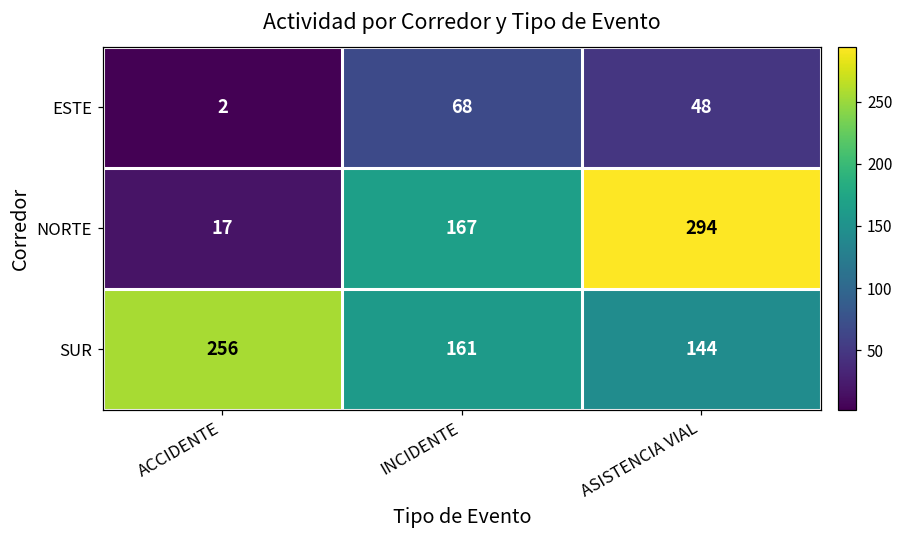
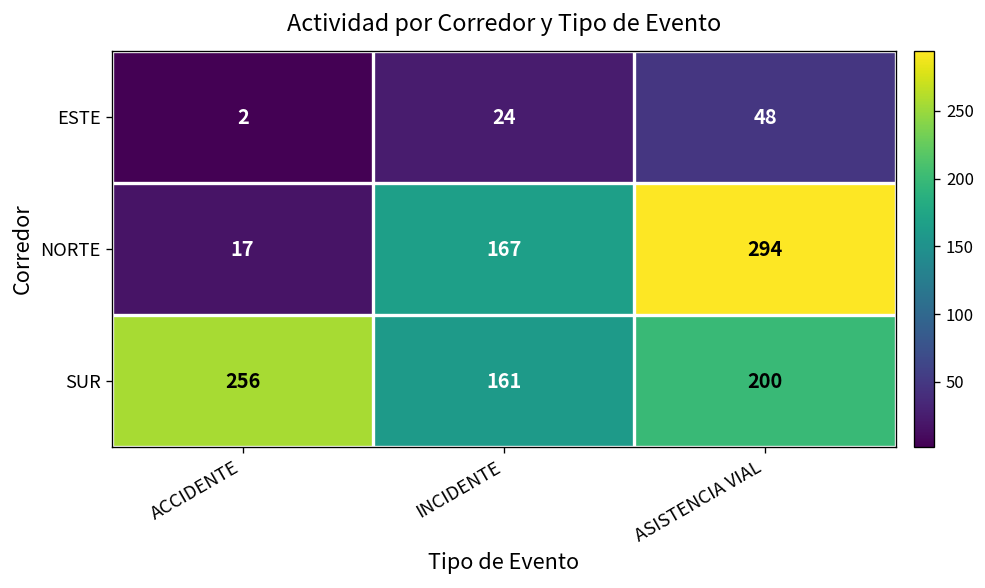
ESTE, INCIDENTE: 68 -> 24
SUR, ASISTENCIA VIAL: 144 -> 200
